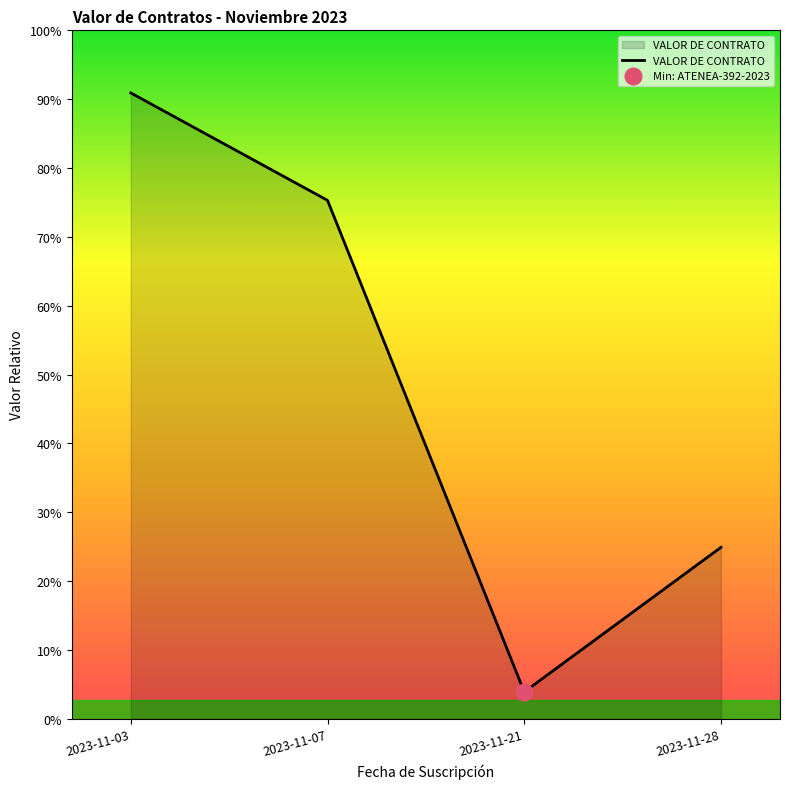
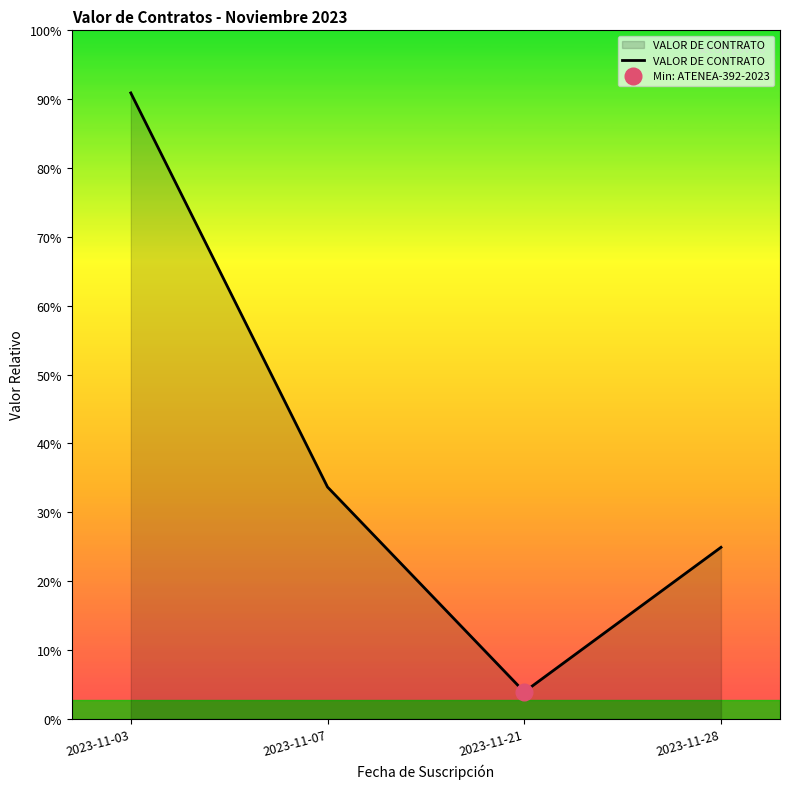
VALOR DE CONTRATO, 2023-11-07: 75% -> 34%
